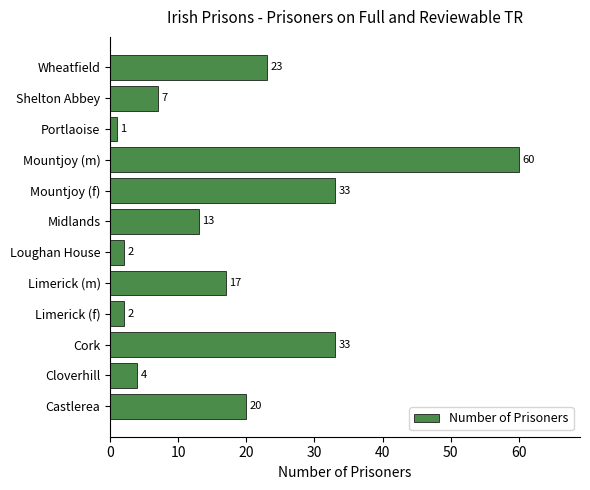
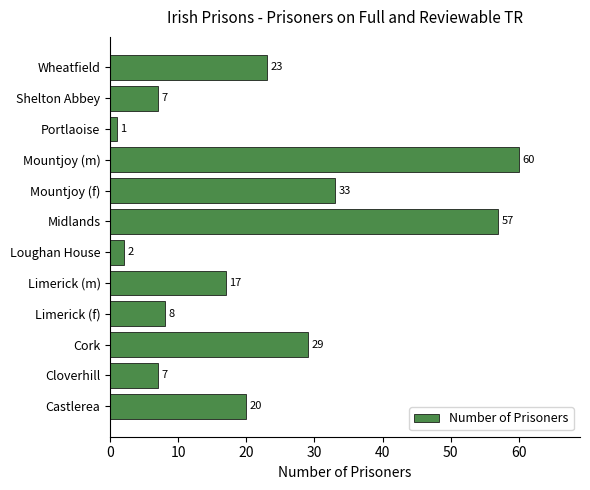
Midlands: 13 -> 57
Limerick (f): 2 -> 8
Cork: 33 -> 29
Cloverhill: 4 -> 7
